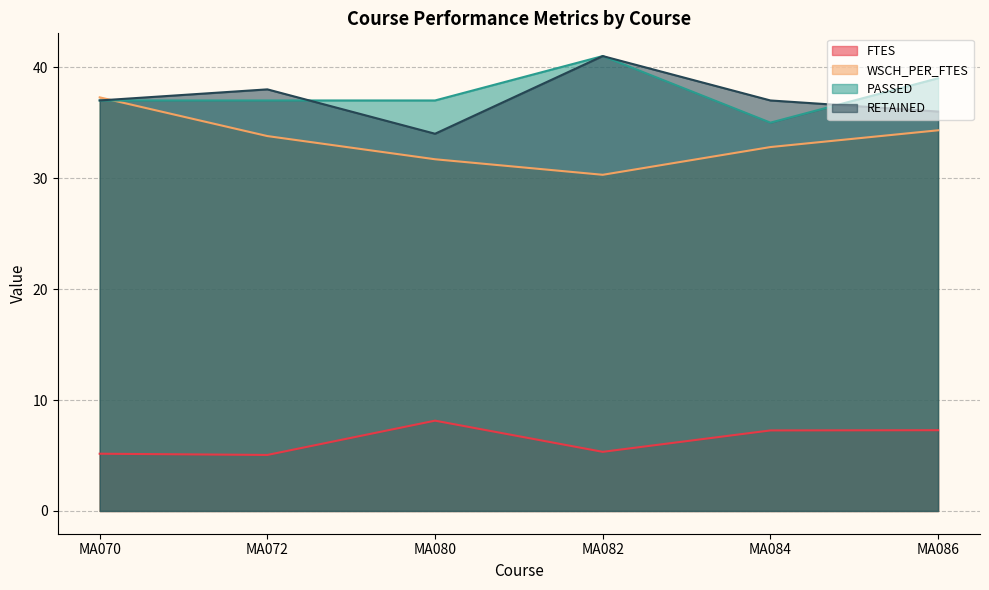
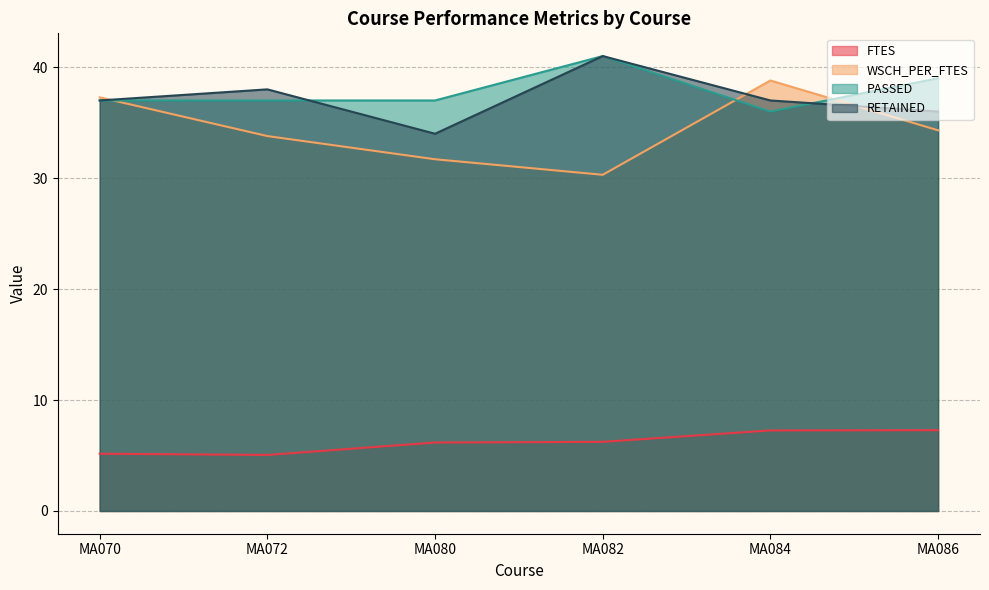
FTES, MA080: 8.1 -> 6.2
FTES, MA082: 5.3 -> 6.2
WSCH_PER_FTES, MA084: 32.8 -> 38.8
PASSED, MA084: 35 -> 36
